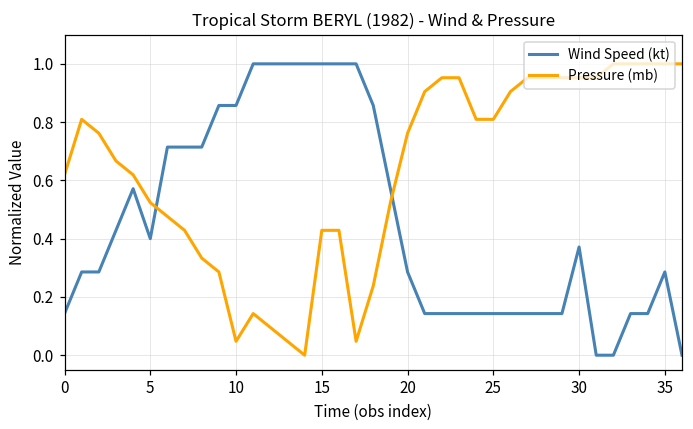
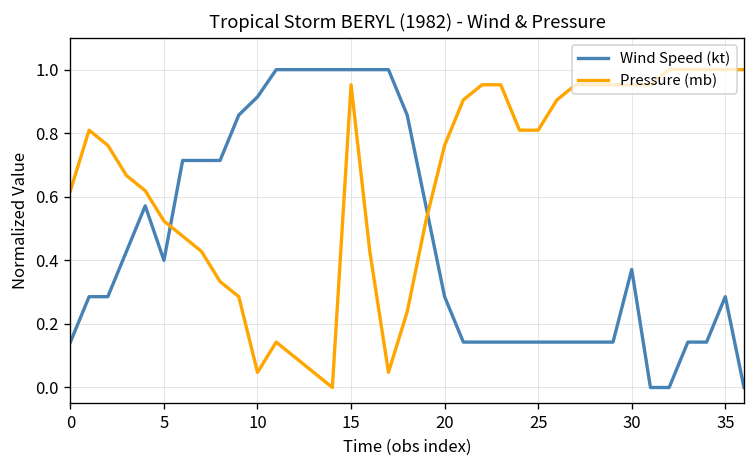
Wind Speed (kt), 10: 0.86 -> 0.91
Pressure (mb), 15: 0.43 -> 0.95
